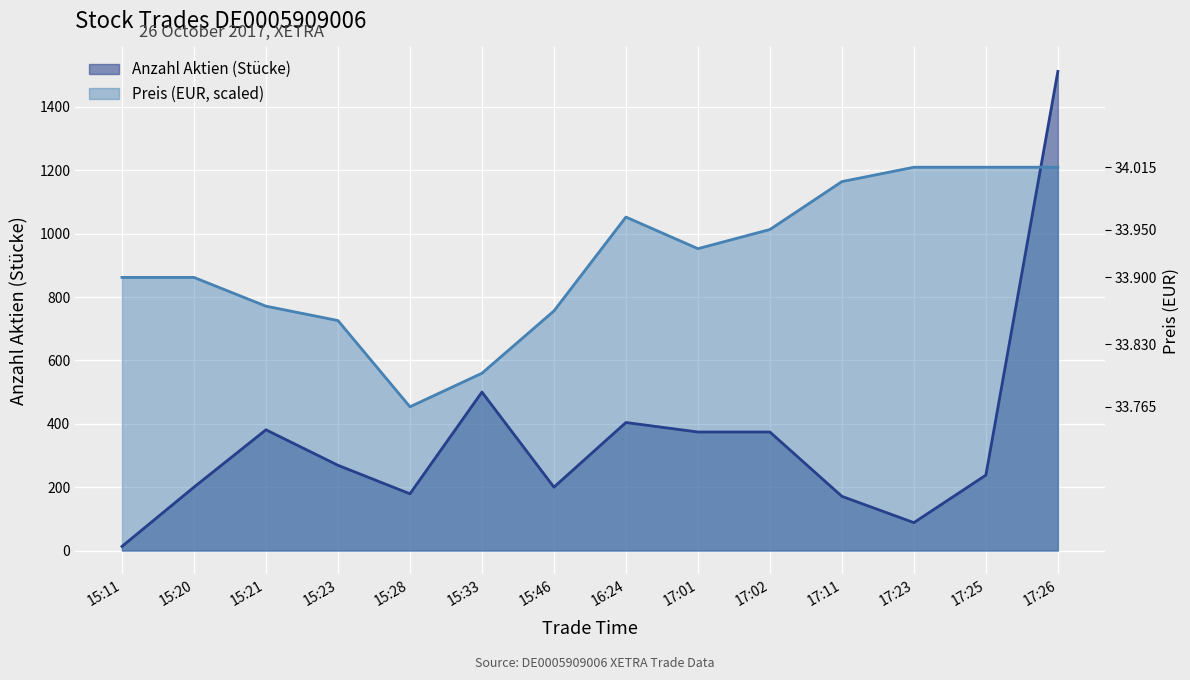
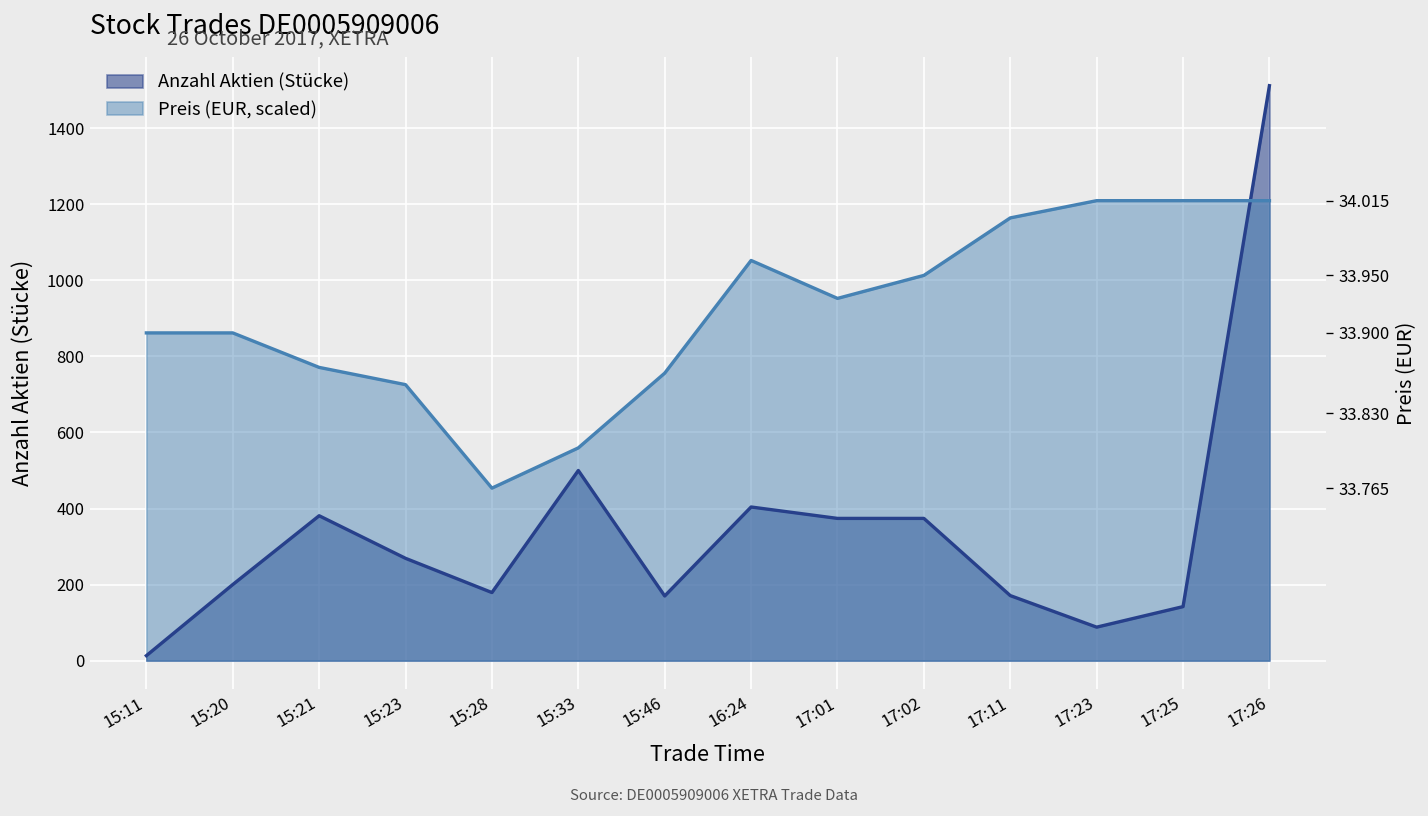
Anzahl Aktien (Stücke), 15:46: 200 -> 170
Anzahl Aktien (Stücke), 17:25: 240 -> 140
